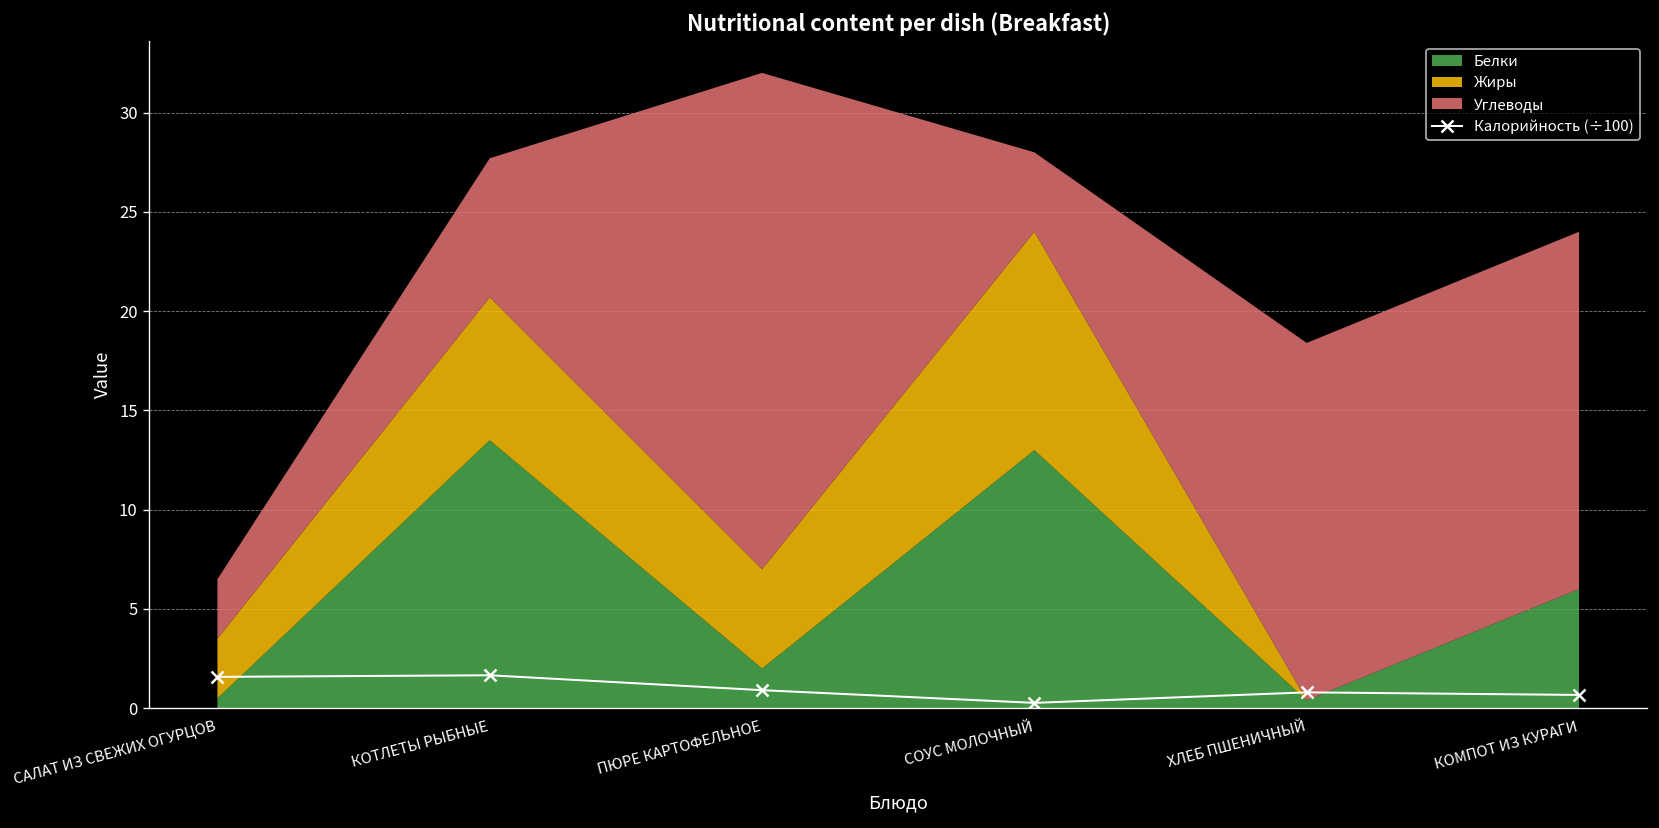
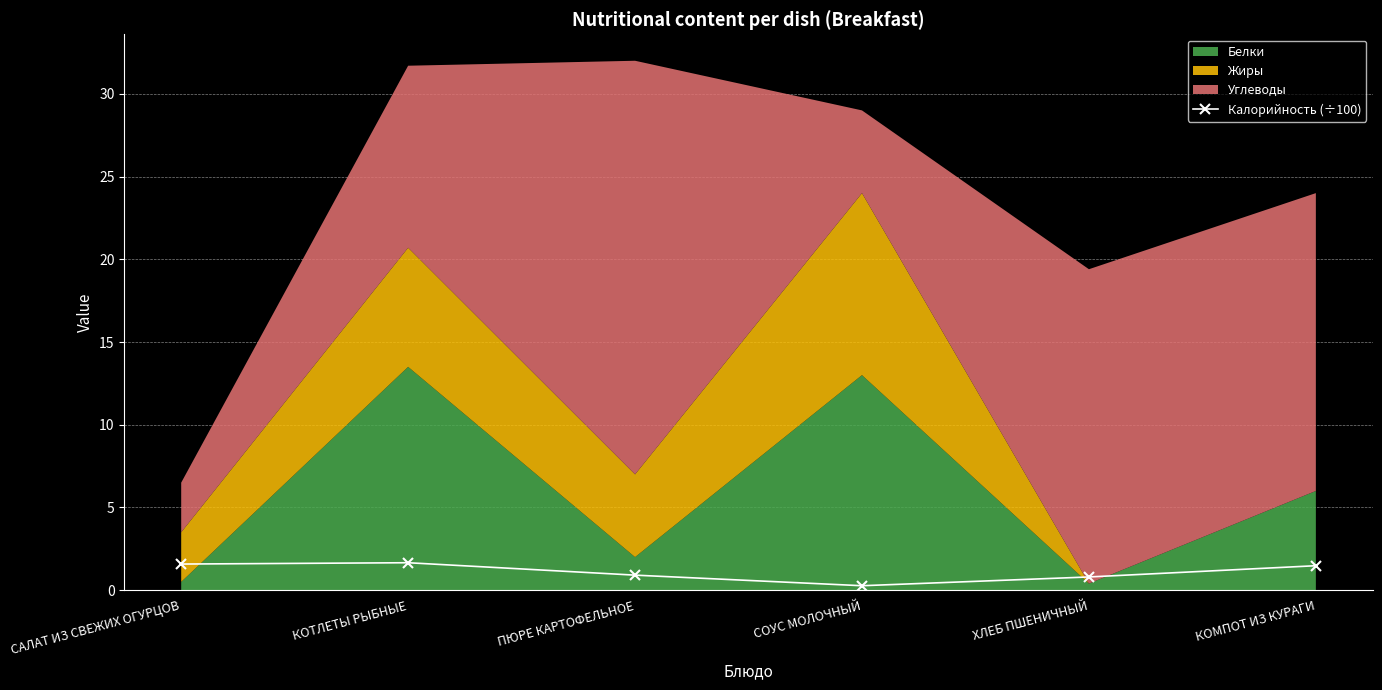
Углеводы, КОТЛЕТЫ РЫБНЫЕ: 7 -> 11
Углеводы, СОУС МОЛОЧНЫЙ: 4 -> 5
Углеводы, ХЛЕБ ПШЕНИЧНЫЙ: 18 -> 19
Калорийность (÷100), КОМПОТ ИЗ КУРАГИ: 0.7 -> 1.5
